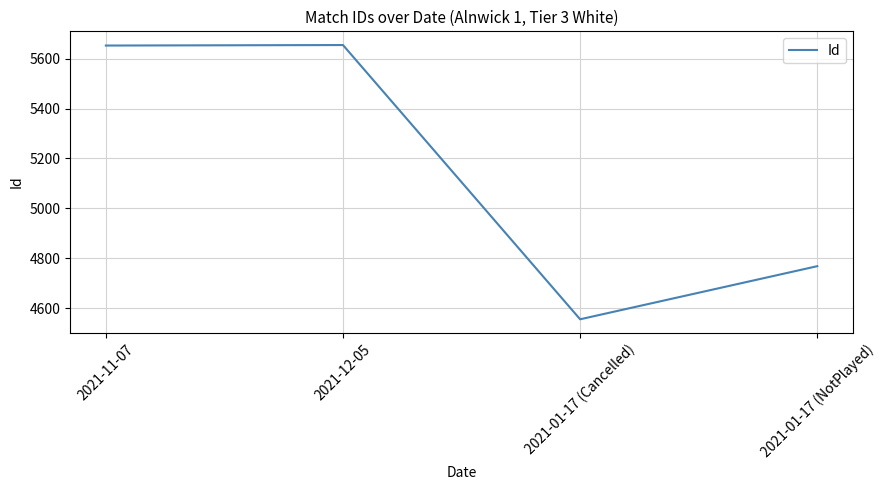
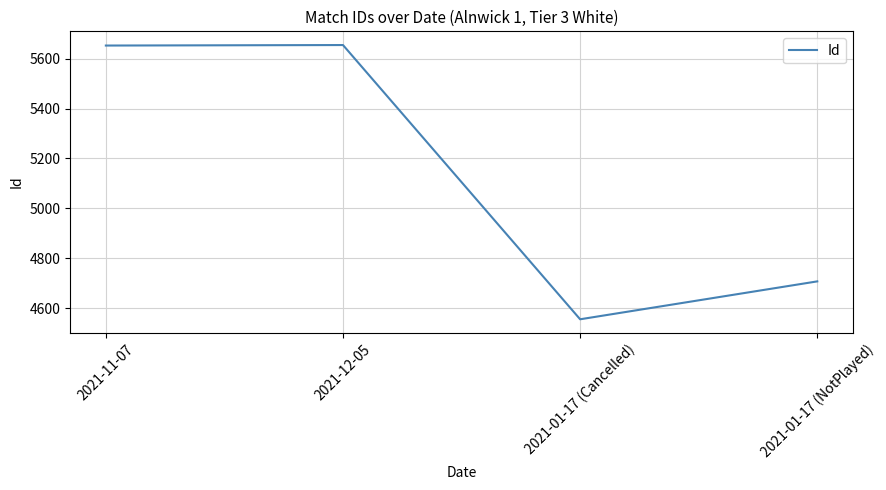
2021-01-17 (NotPlayed): 4770 -> 4710
